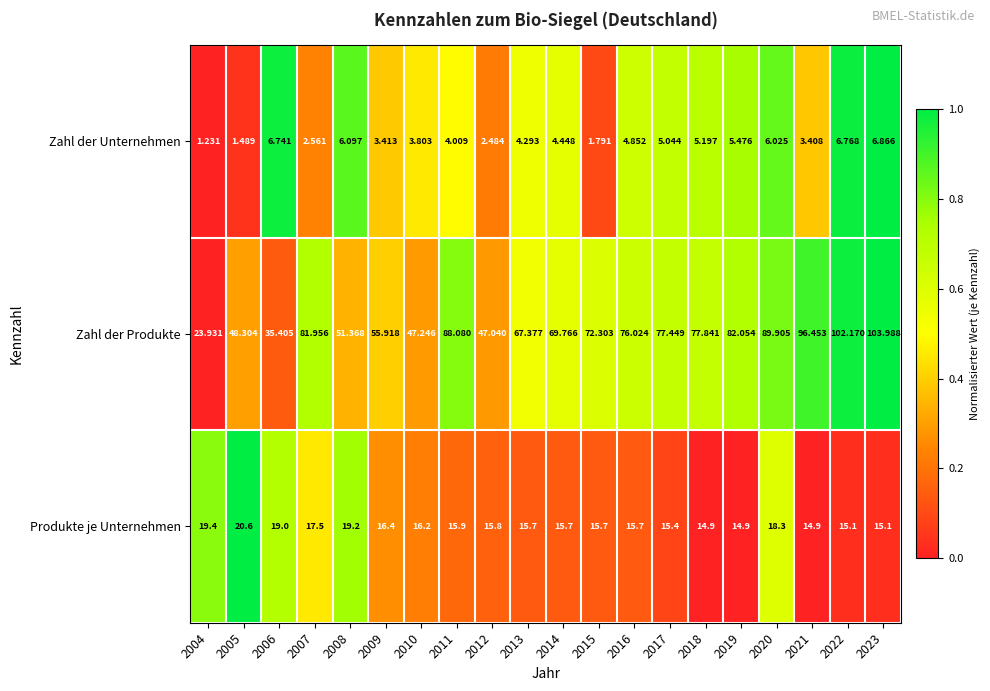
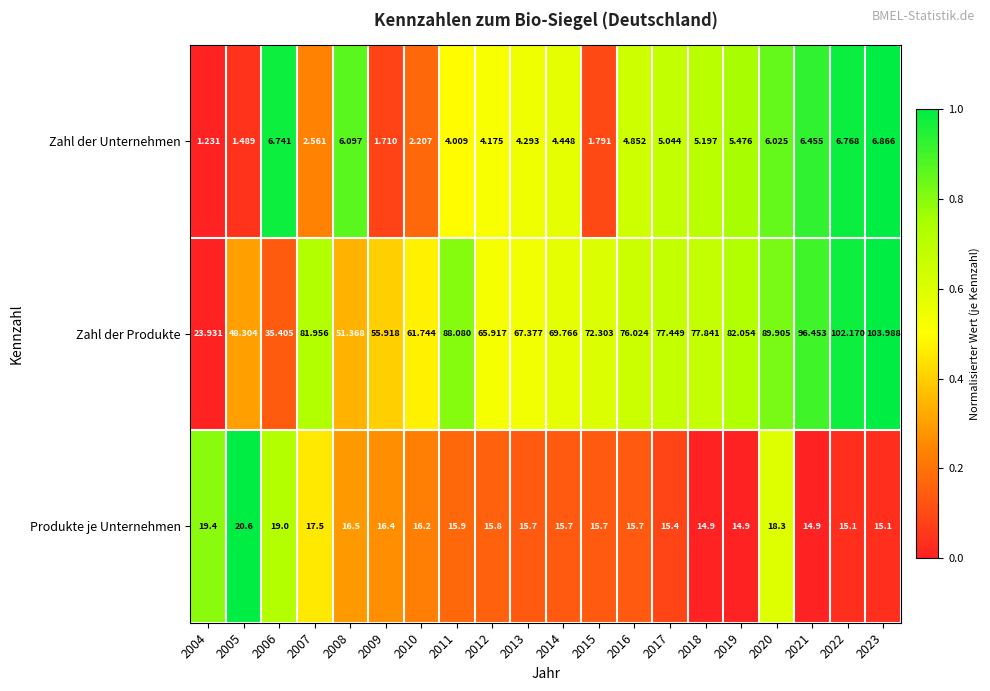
Zahl der Unternehmen, 2009: 3.413 -> 1.710
Zahl der Unternehmen, 2010: 3.803 -> 2.207
Zahl der Unternehmen, 2012: 2.484 -> 4.175
Zahl der Unternehmen, 2021: 3.408 -> 6.455
Zahl der Produkte, 2010: 47.246 -> 61.744
Zahl der Produkte, 2012: 47.040 -> 65.917
Produkte je Unternehmen, 2008: 19.2 -> 16.5
